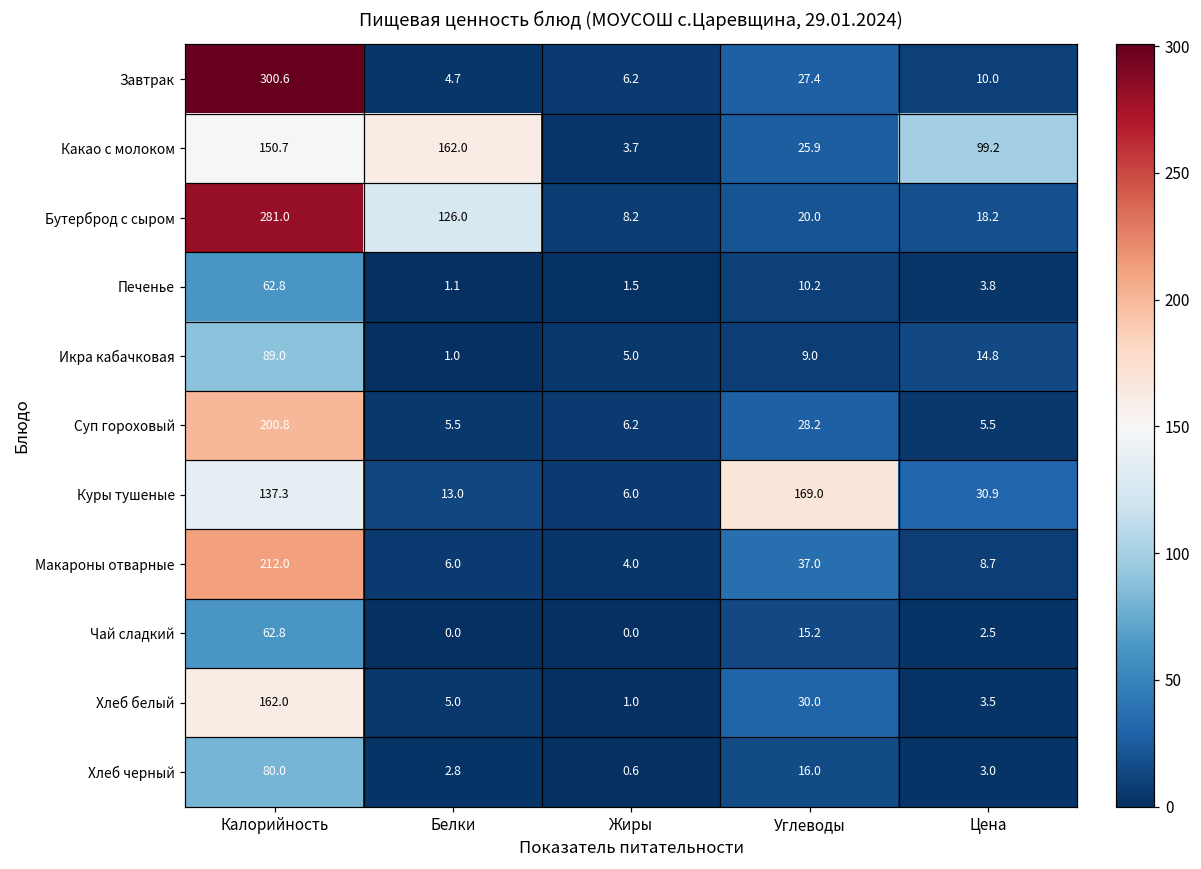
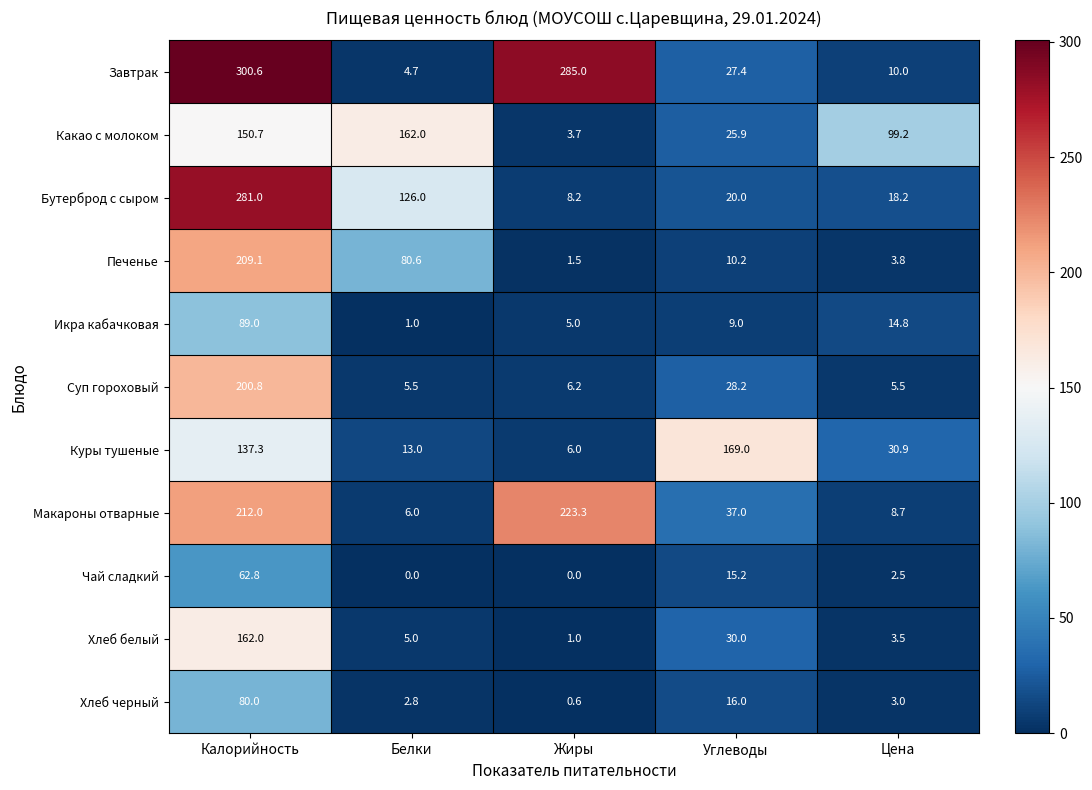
Завтрак, Жиры: 6.2 -> 285.0
Печенье, Калорийность: 62.8 -> 209.1
Печенье, Белки: 1.1 -> 80.6
Макароны отварные, Жиры: 4.0 -> 223.3
